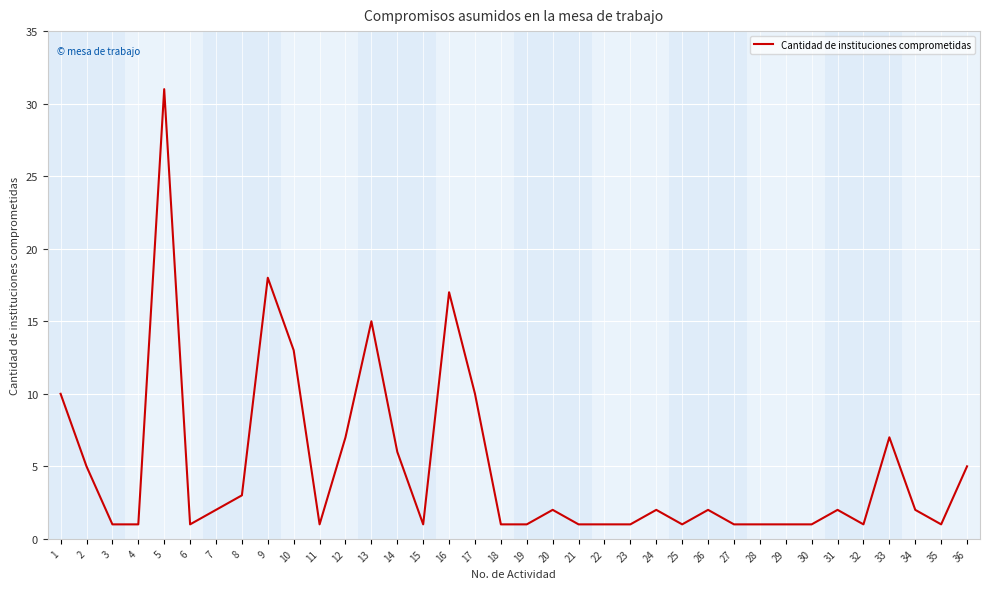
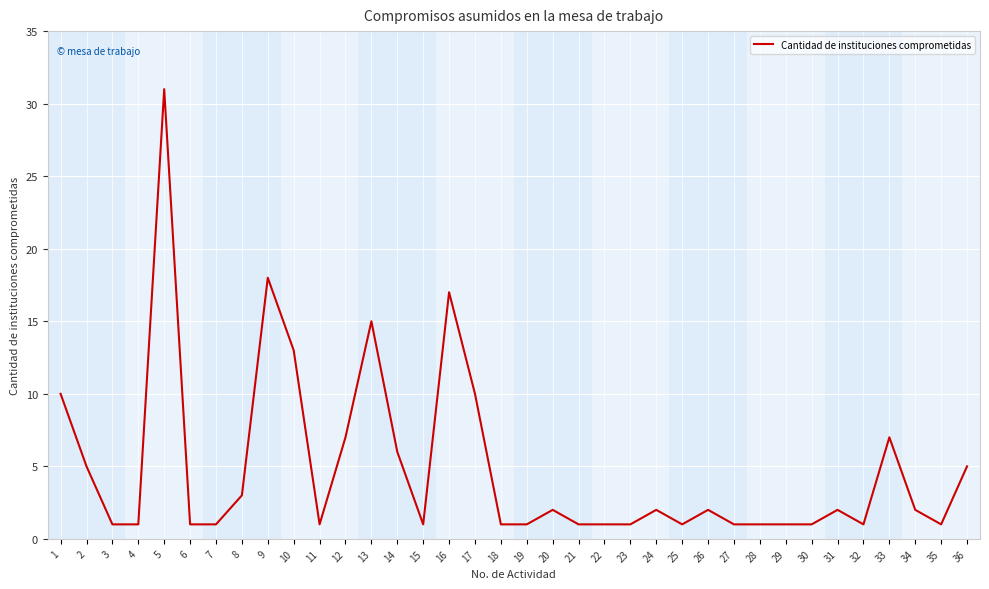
7: 2 -> 1
